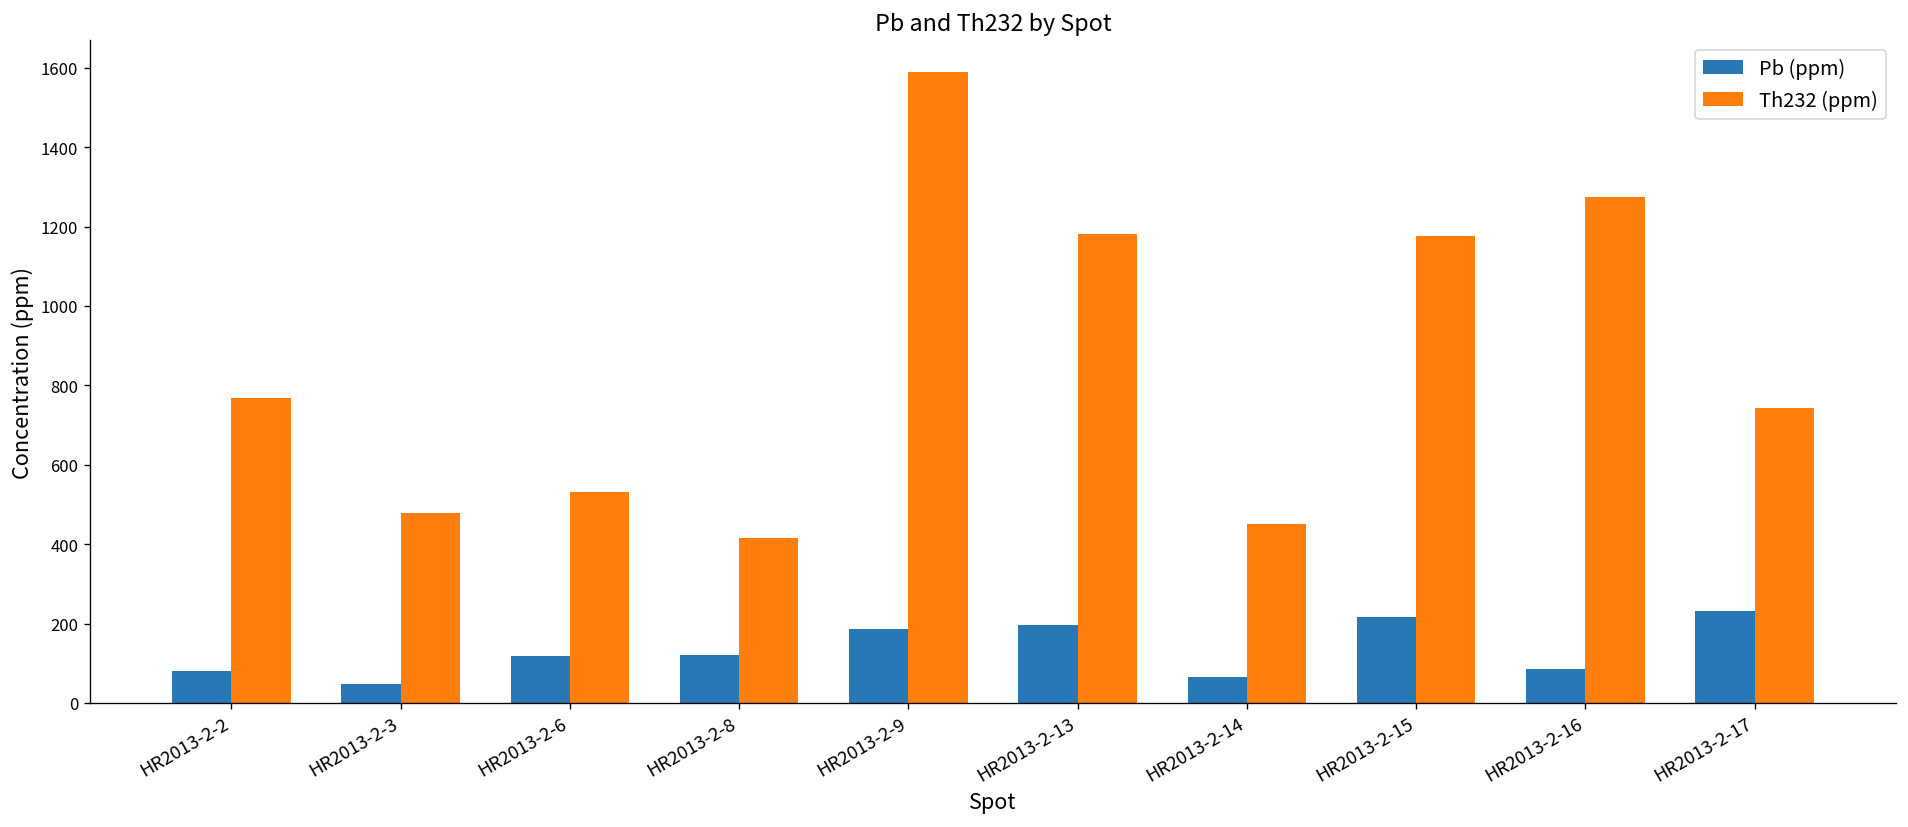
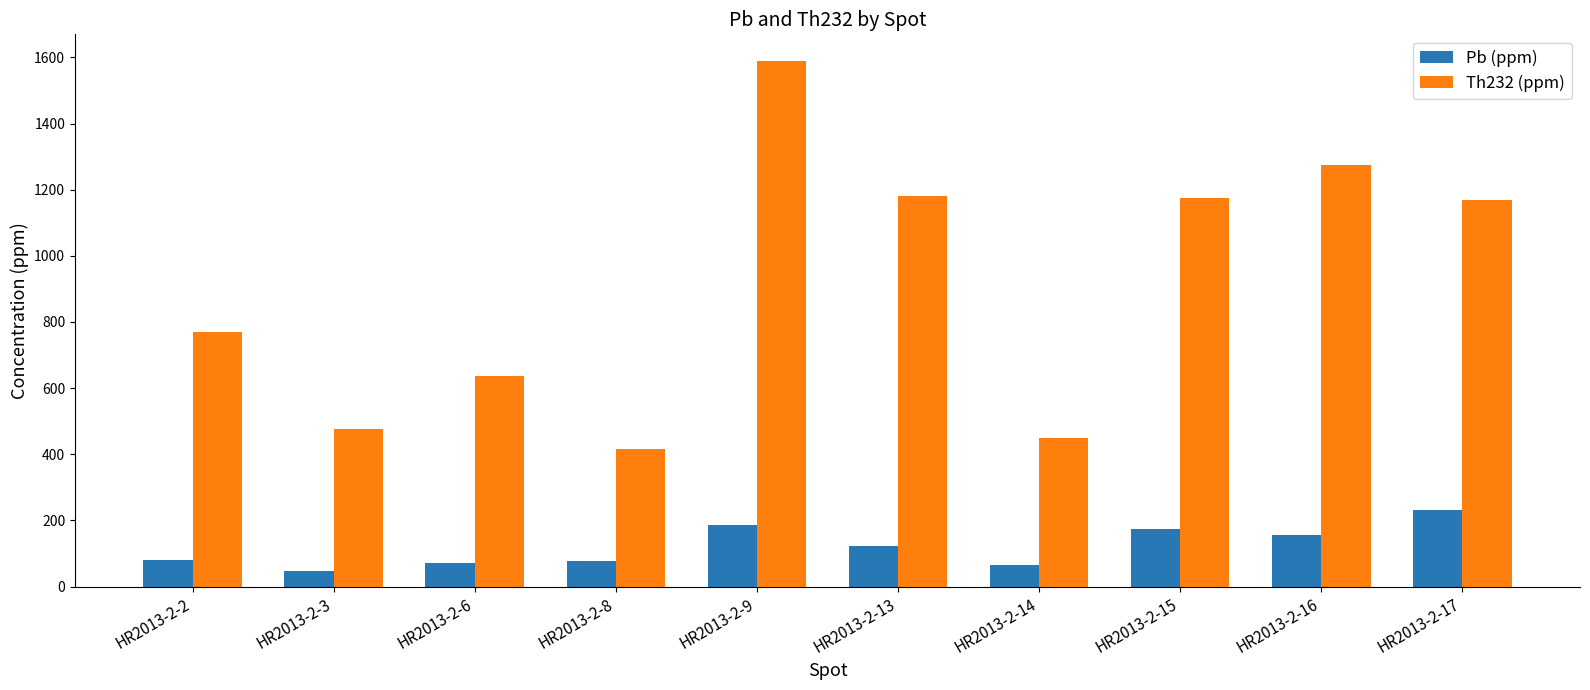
Pb (ppm), HR2013-2-6: 120 -> 70
Th232 (ppm), HR2013-2-6: 530 -> 640
Pb (ppm), HR2013-2-8: 120 -> 80
Pb (ppm), HR2013-2-13: 200 -> 120
Pb (ppm), HR2013-2-15: 220 -> 170
Pb (ppm), HR2013-2-16: 90 -> 160
Th232 (ppm), HR2013-2-17: 740 -> 1170
